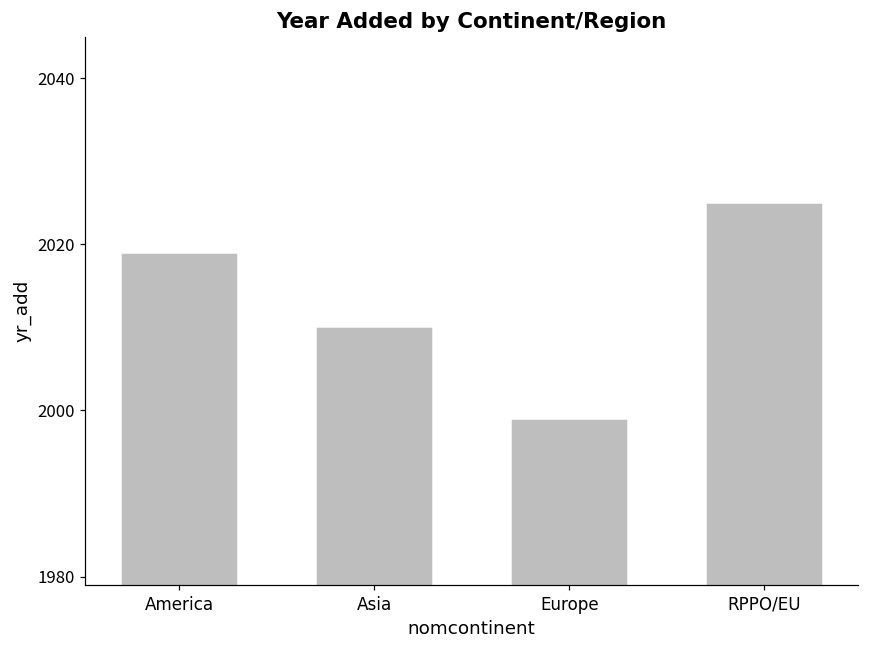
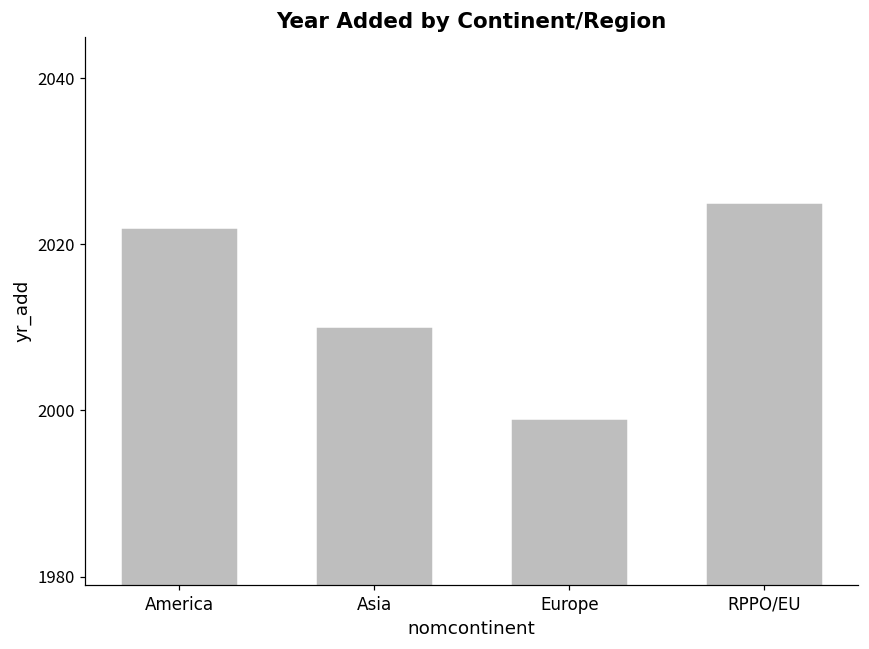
America: 2019 -> 2022
